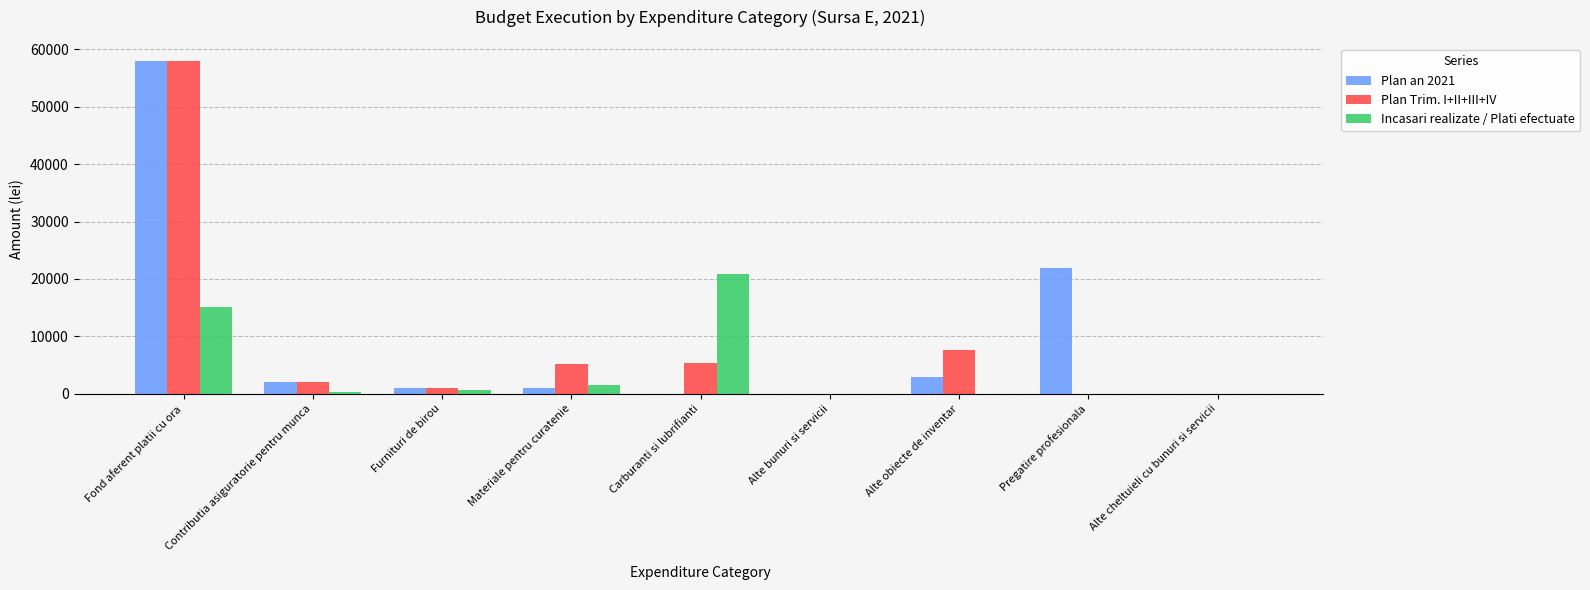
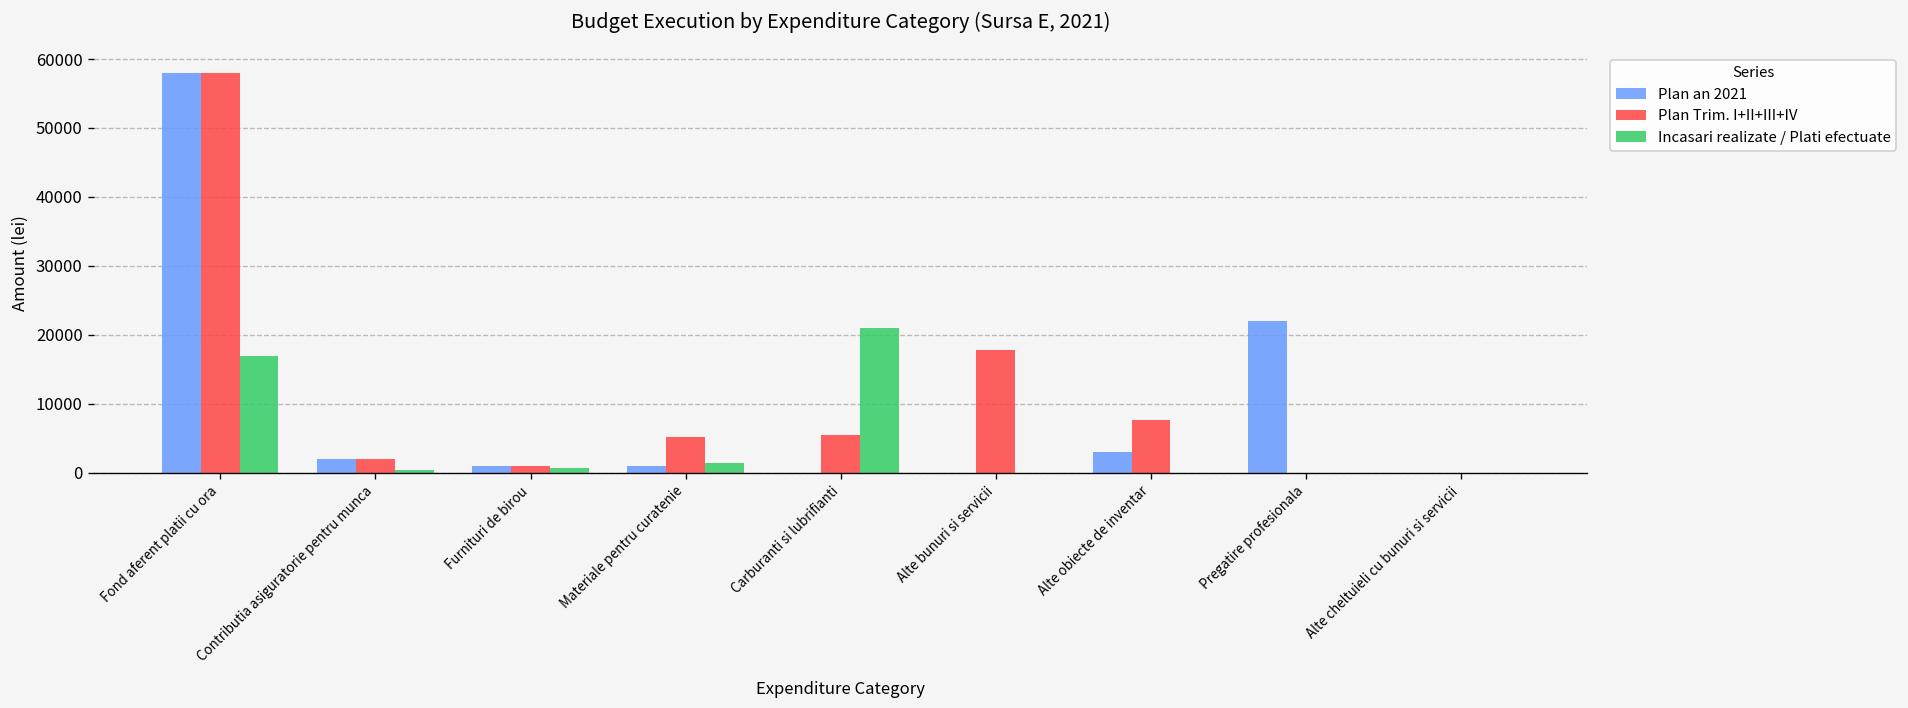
Incasari realizate / Plati efectuate, Fond aferent platii cu ora: 15000 -> 17000
Plan Trim. I+II+III+IV, Alte bunuri si servicii: 0 -> 18000
